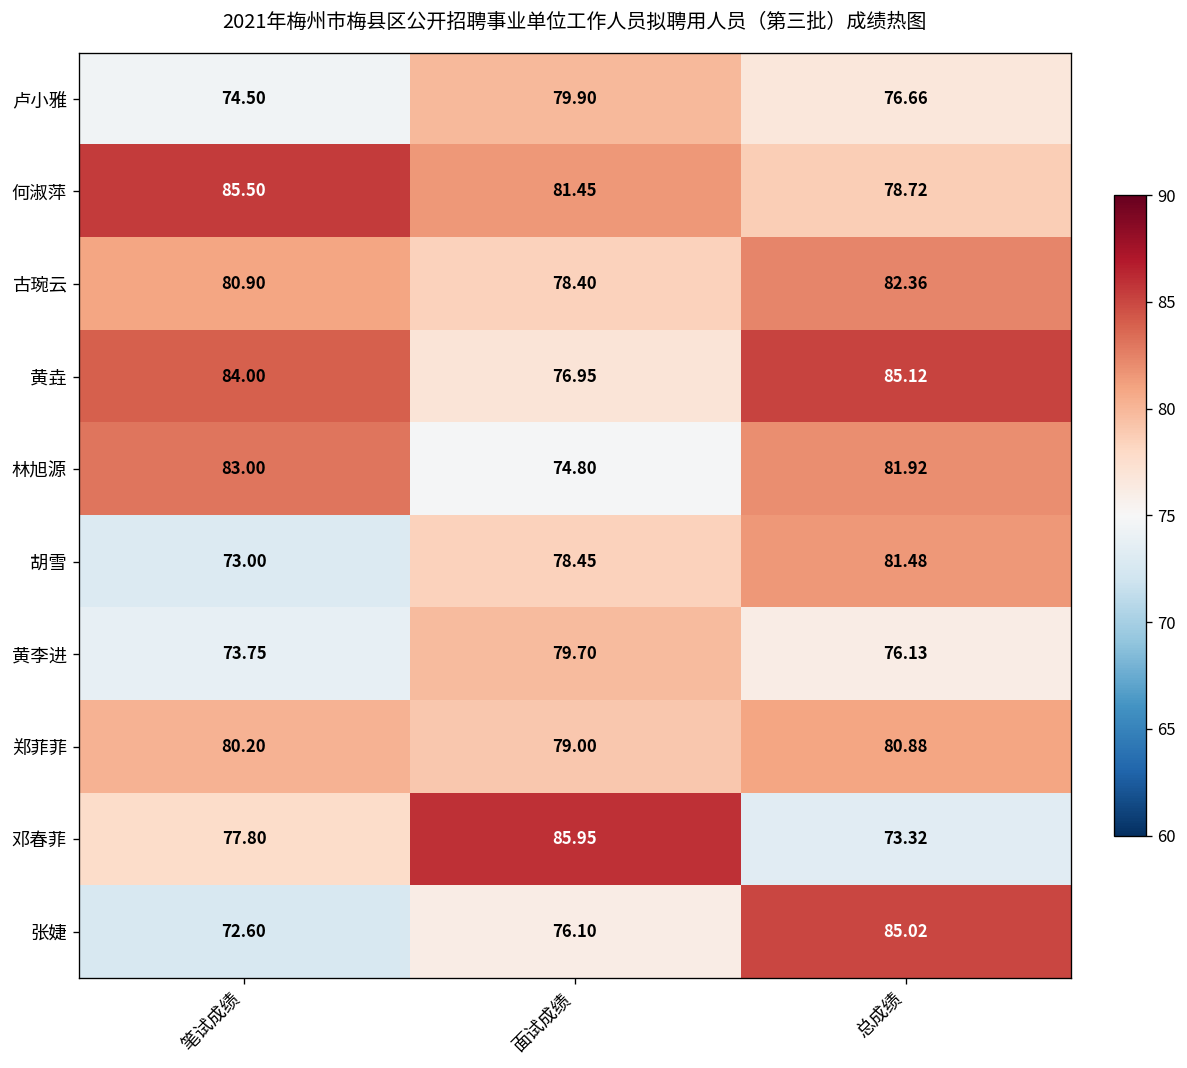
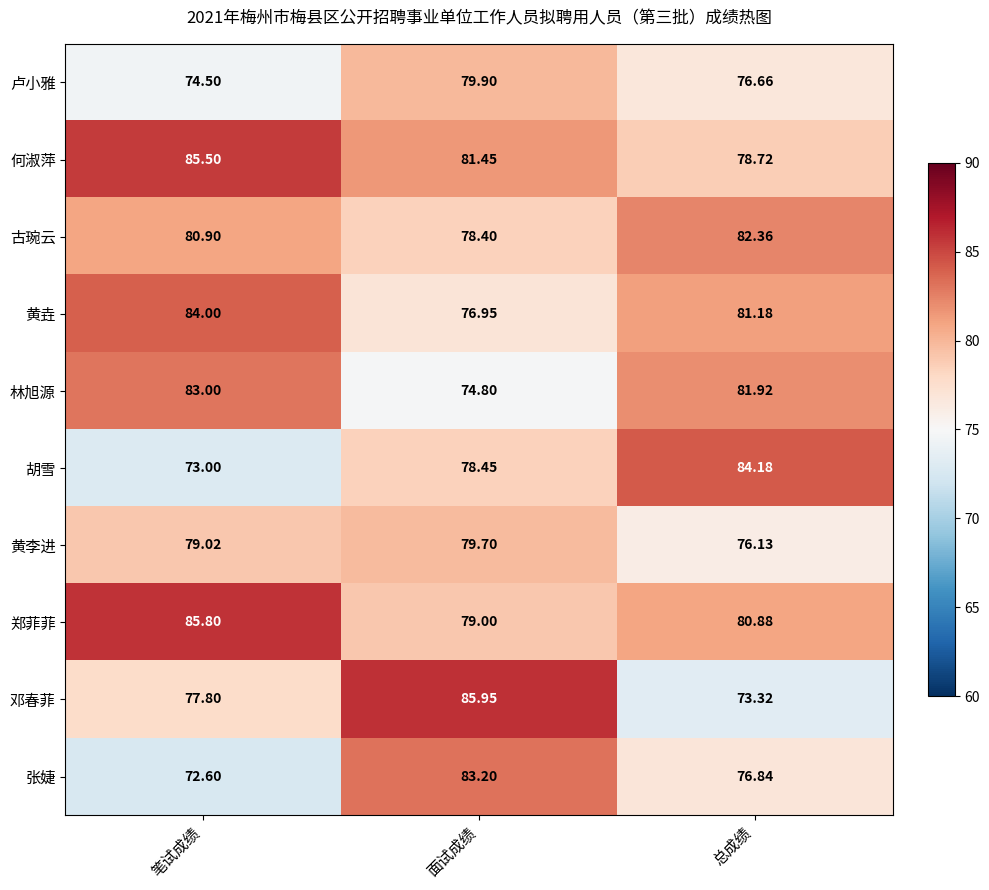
黄垚, 总成绩: 85.12 -> 81.18
胡雪, 总成绩: 81.48 -> 84.18
黄李进, 笔试成绩: 73.75 -> 79.02
郑菲菲, 笔试成绩: 80.20 -> 85.80
张婕, 面试成绩: 76.10 -> 83.20
张婕, 总成绩: 85.02 -> 76.84
